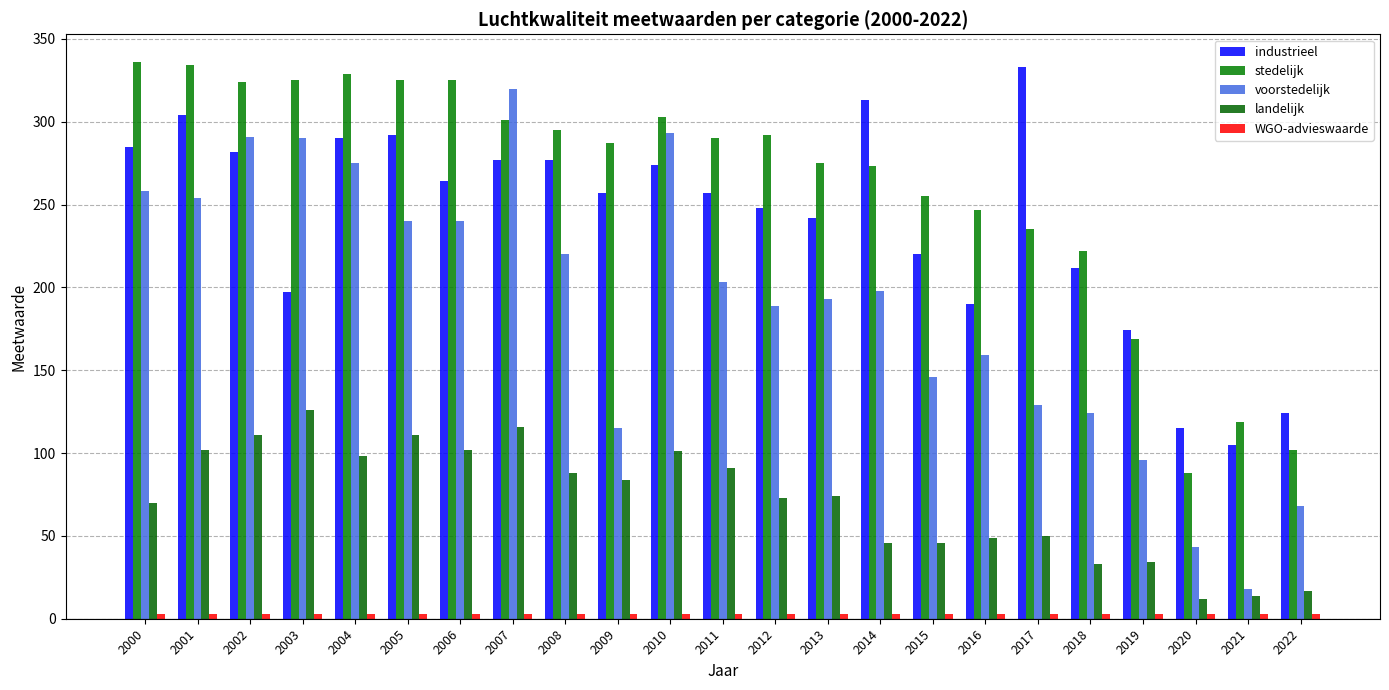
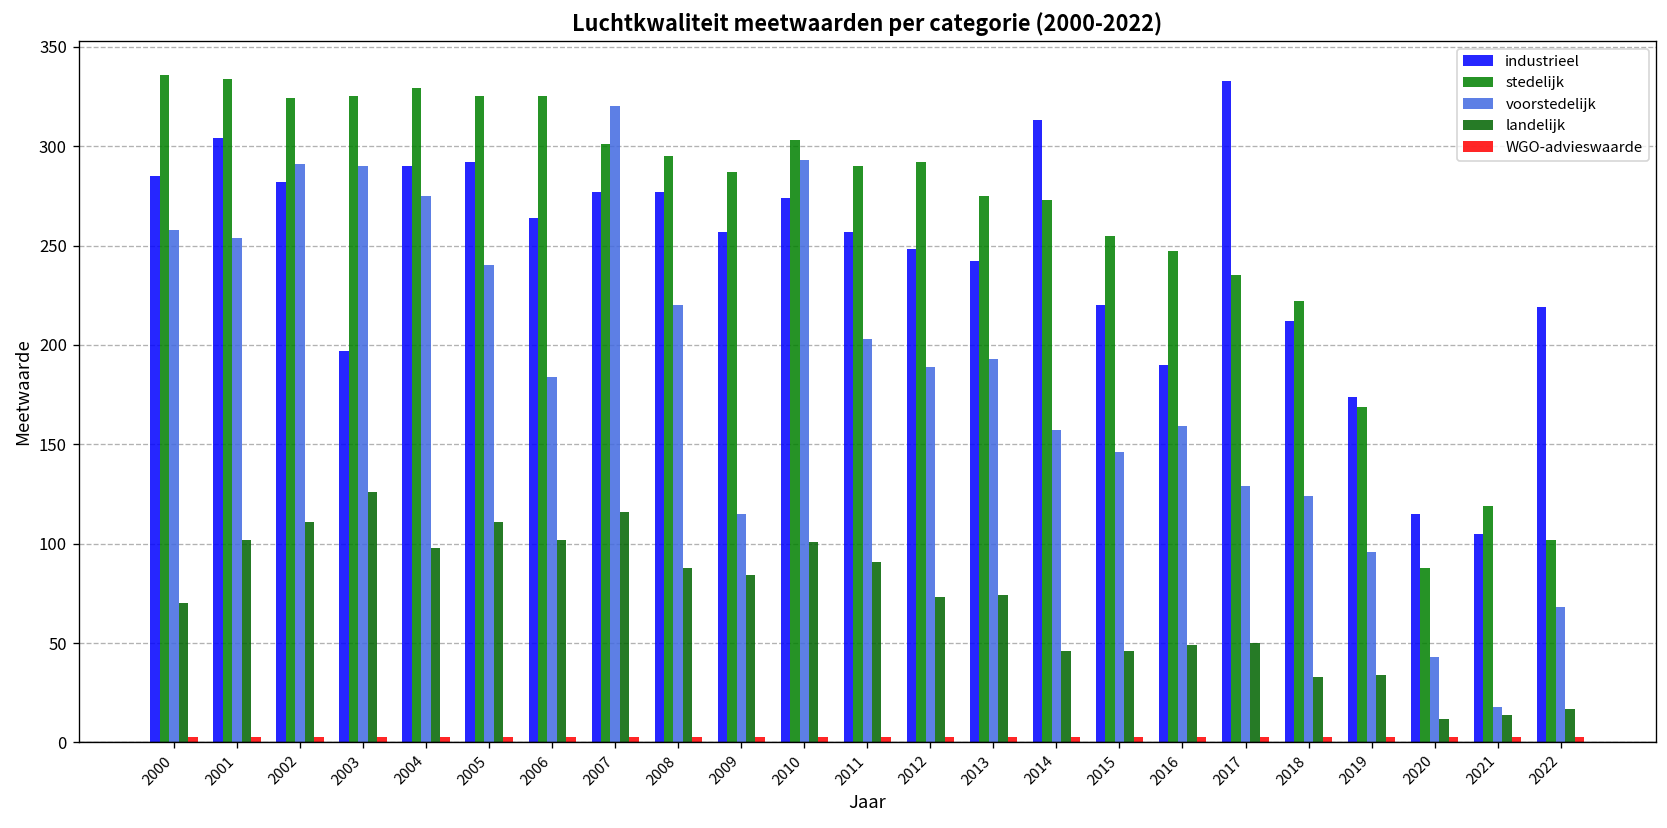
voorstedelijk, 2006: 240 -> 184
voorstedelijk, 2014: 198 -> 157
industrieel, 2022: 124 -> 219
